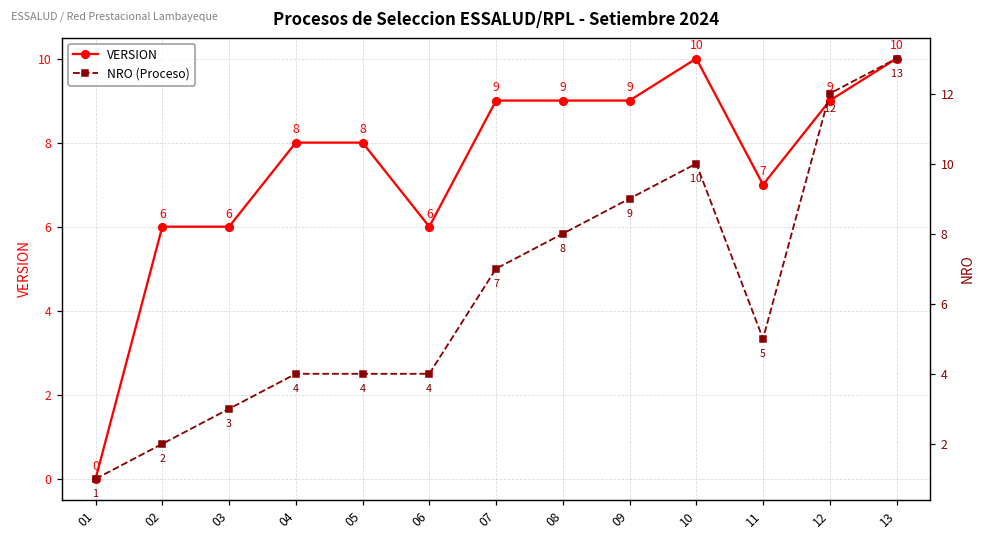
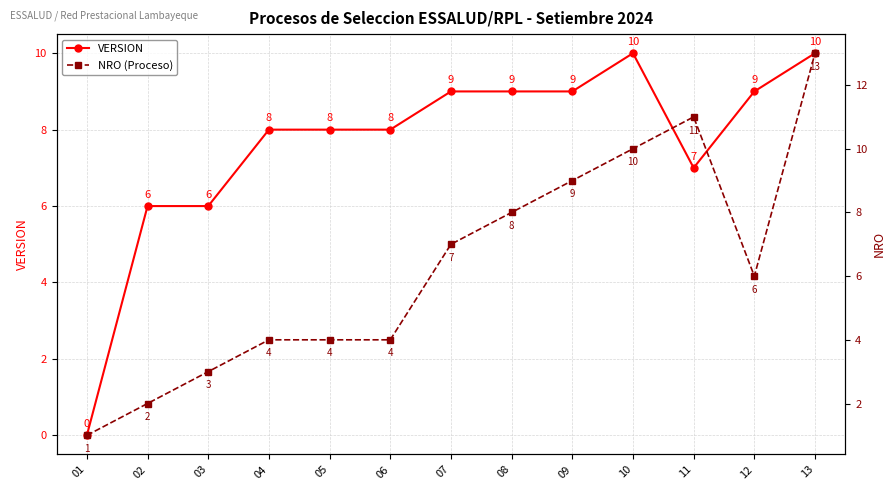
VERSION, 06: 6 -> 8
NRO (Proceso), 11: 5 -> 11
NRO (Proceso), 12: 12 -> 6
